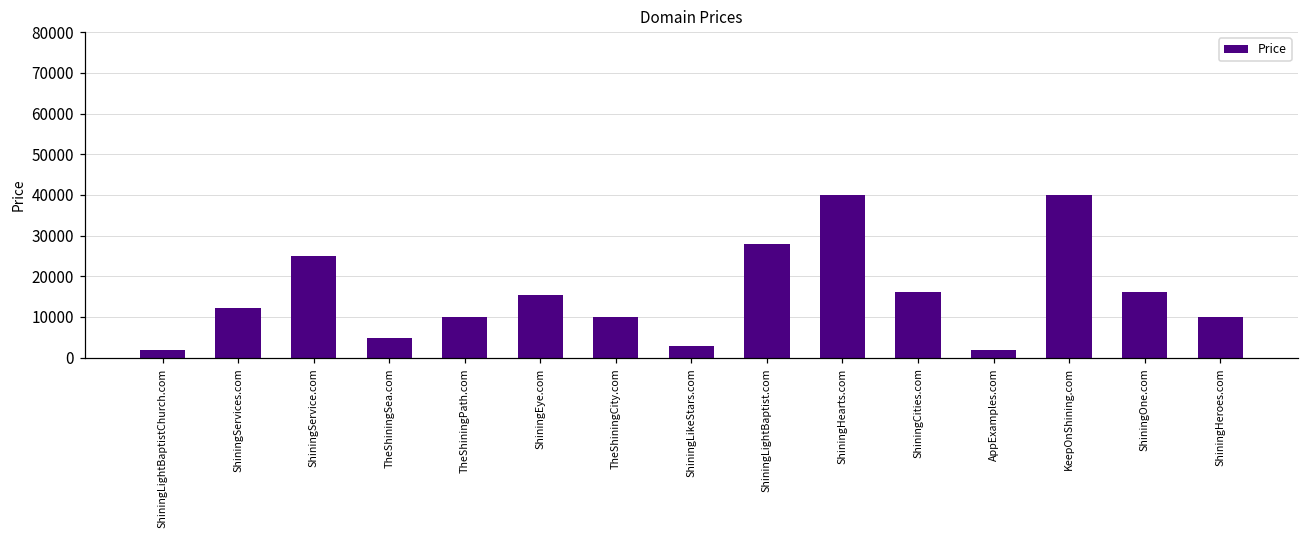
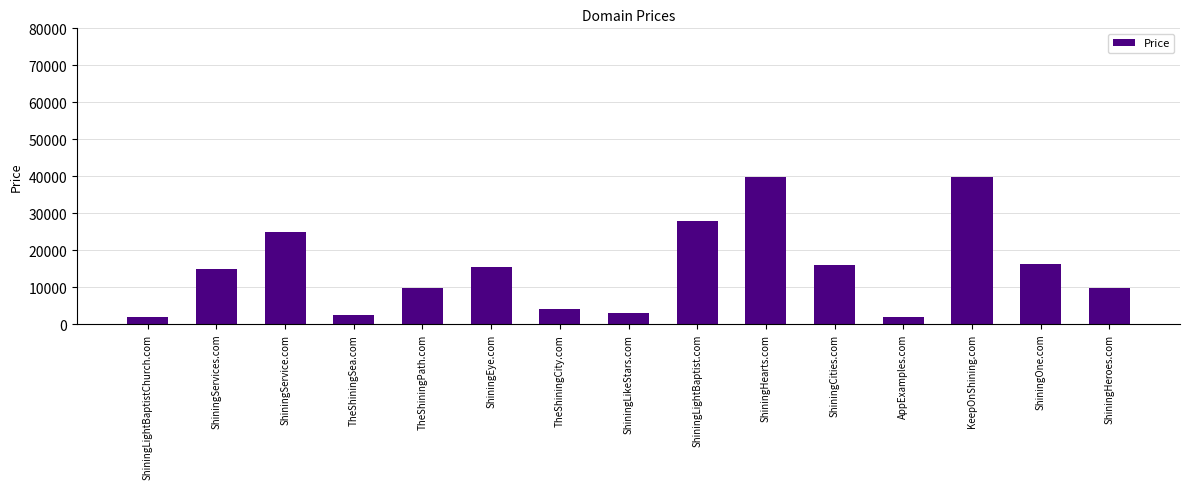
ShiningServices.com: 12000 -> 15000
TheShiningSea.com: 5000 -> 3000
TheShiningCity.com: 10000 -> 4000
